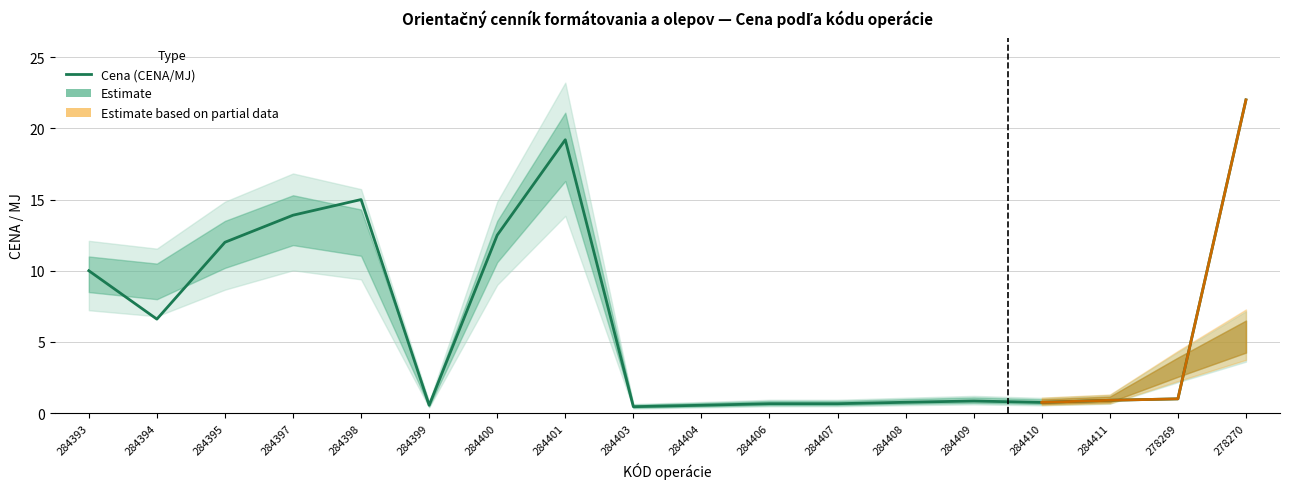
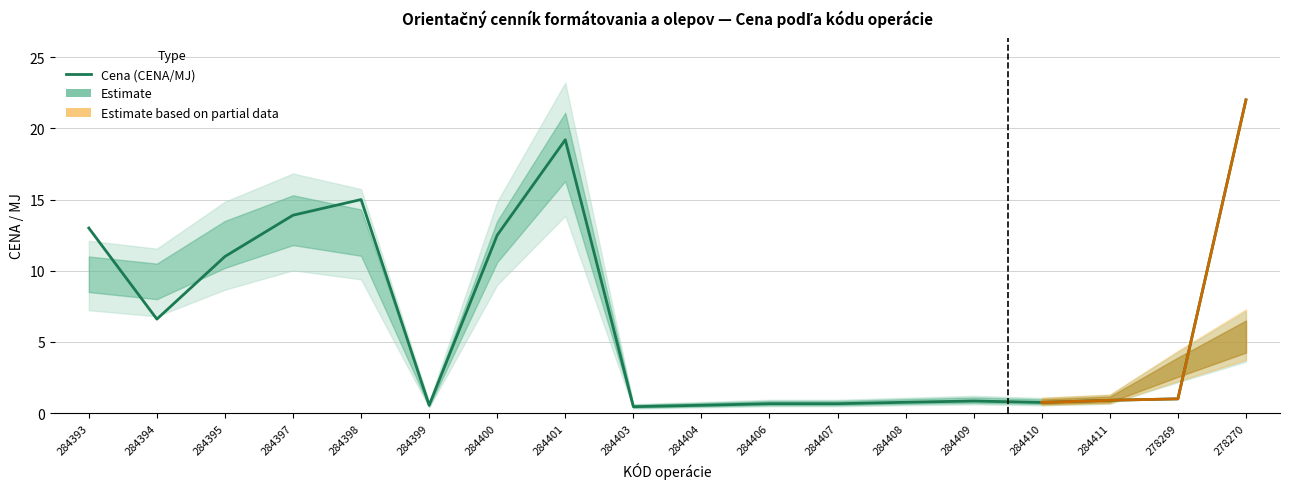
Cena (CENA/MJ), 284393: 10 -> 13
Cena (CENA/MJ), 284395: 12 -> 11
